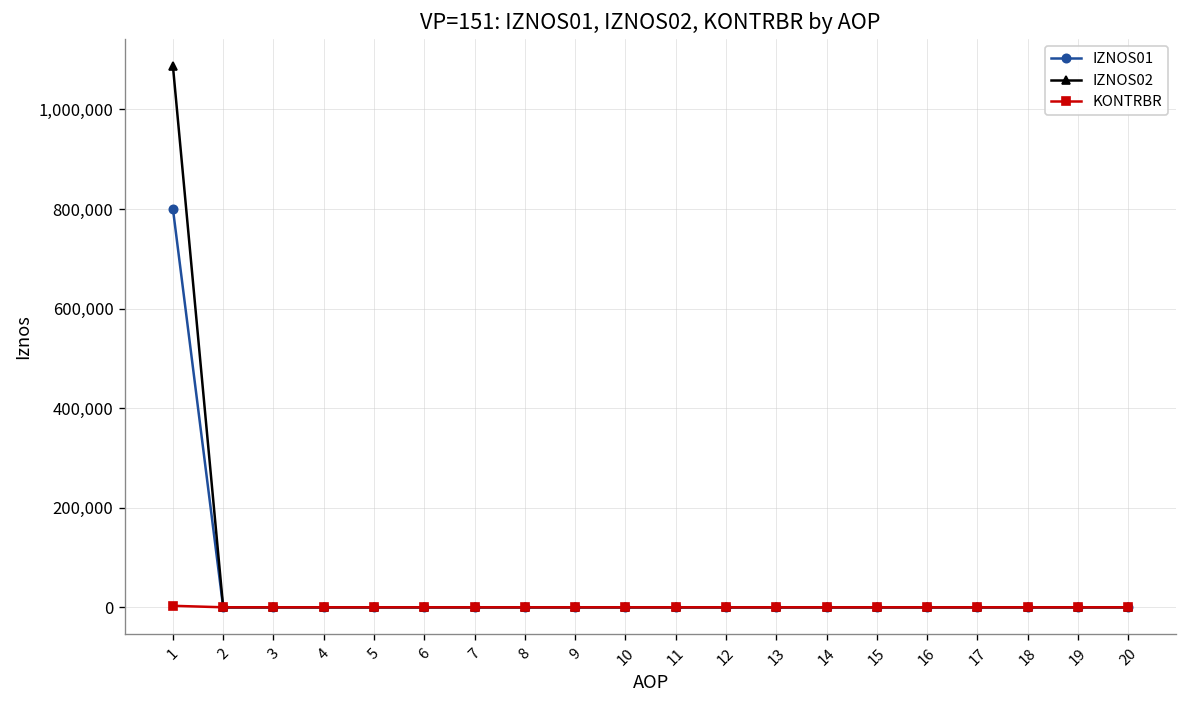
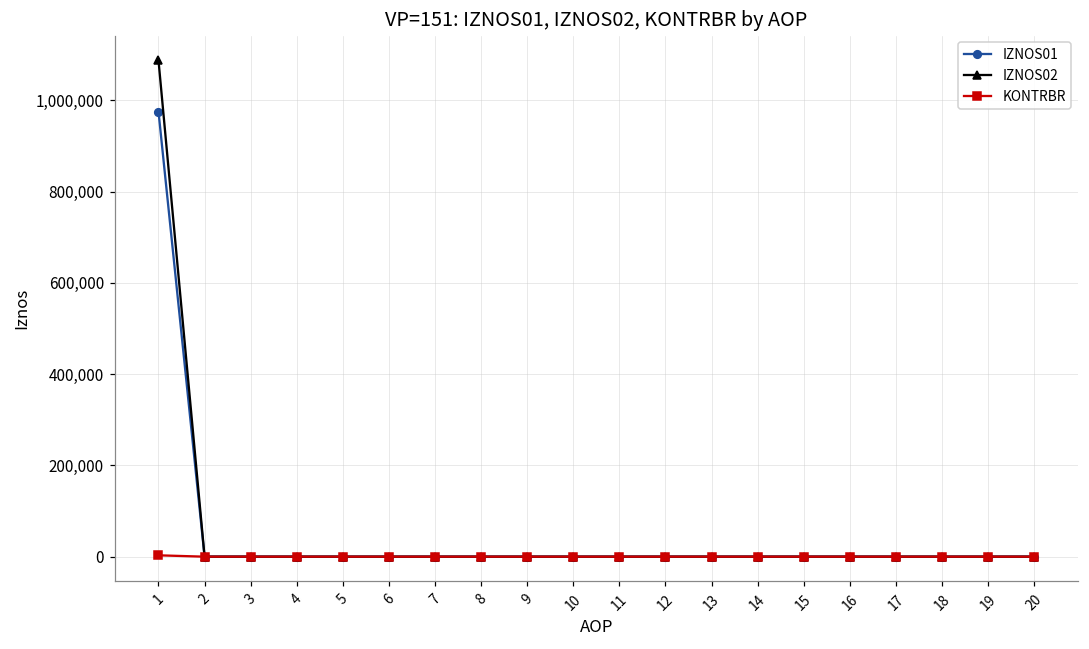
IZNOS01, 1: 800,000 -> 980,000
